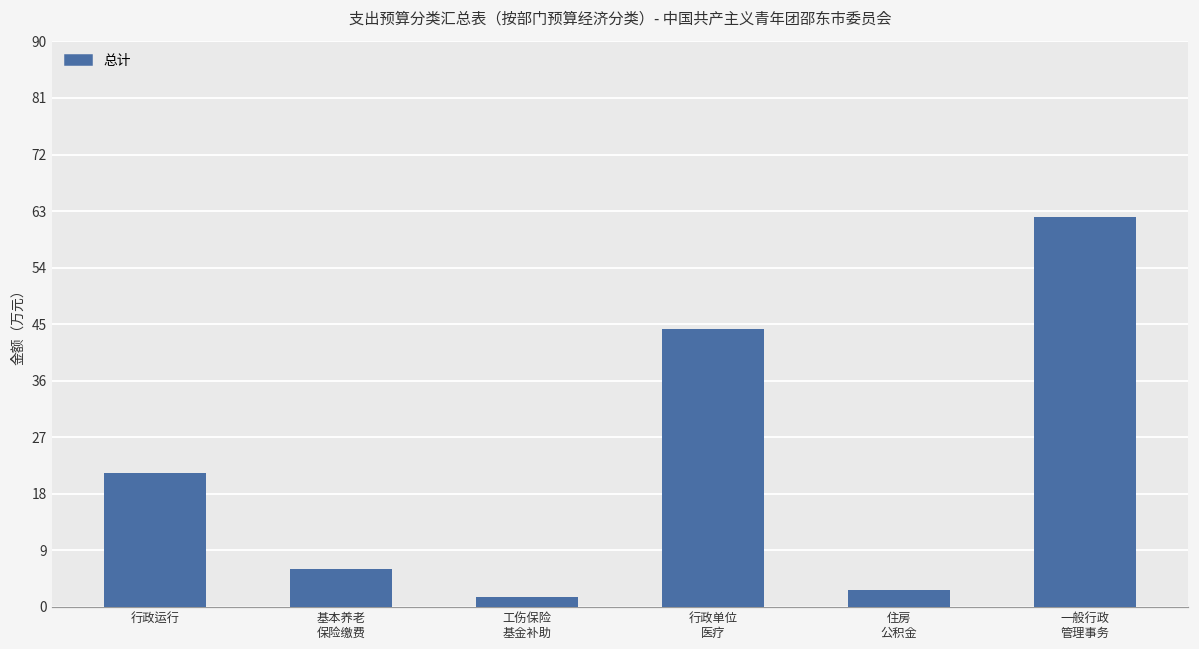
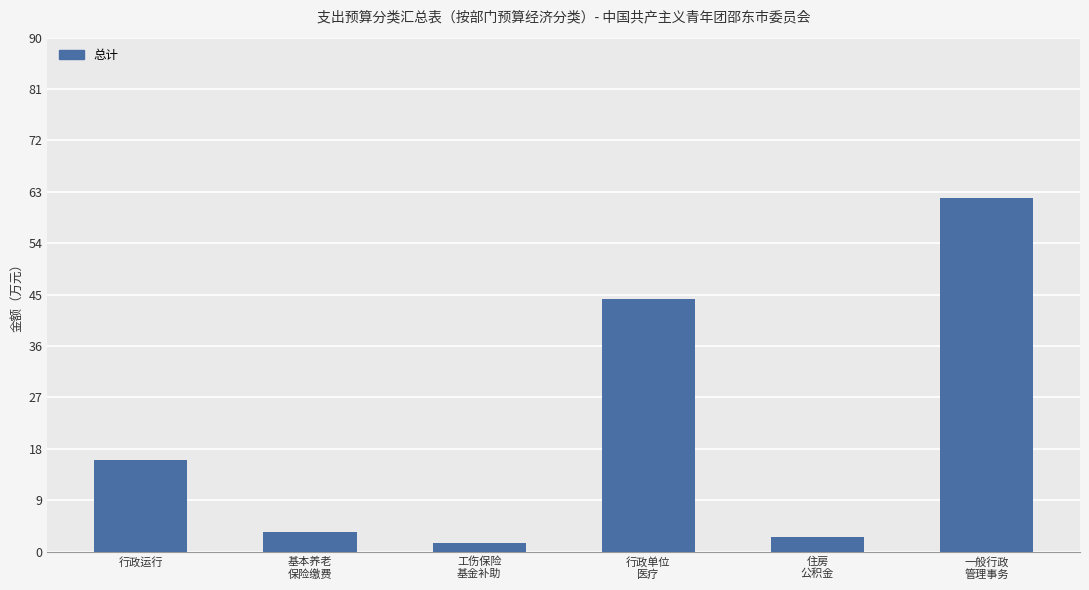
行政运行: 21 -> 16
基本养老 保险缴费: 6 -> 3
